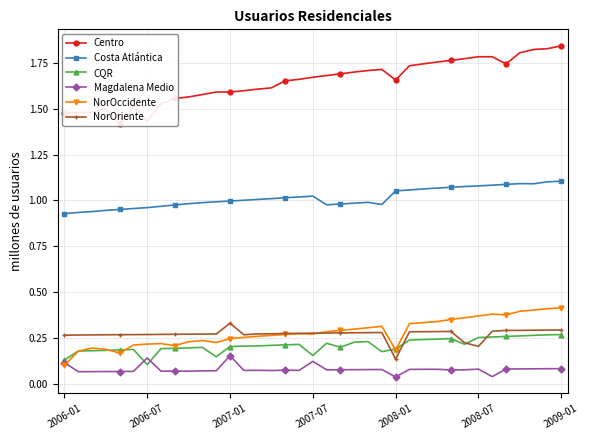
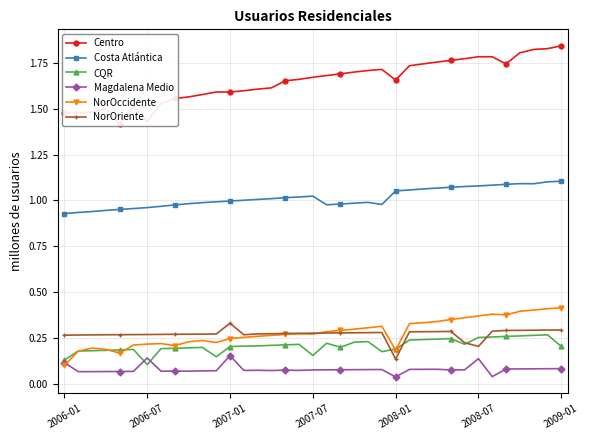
Magdalena Medio, 2007-07: 0.12 -> 0.07
Magdalena Medio, 2008-07: 0.08 -> 0.14
CQR, 2009-01: 0.27 -> 0.20
